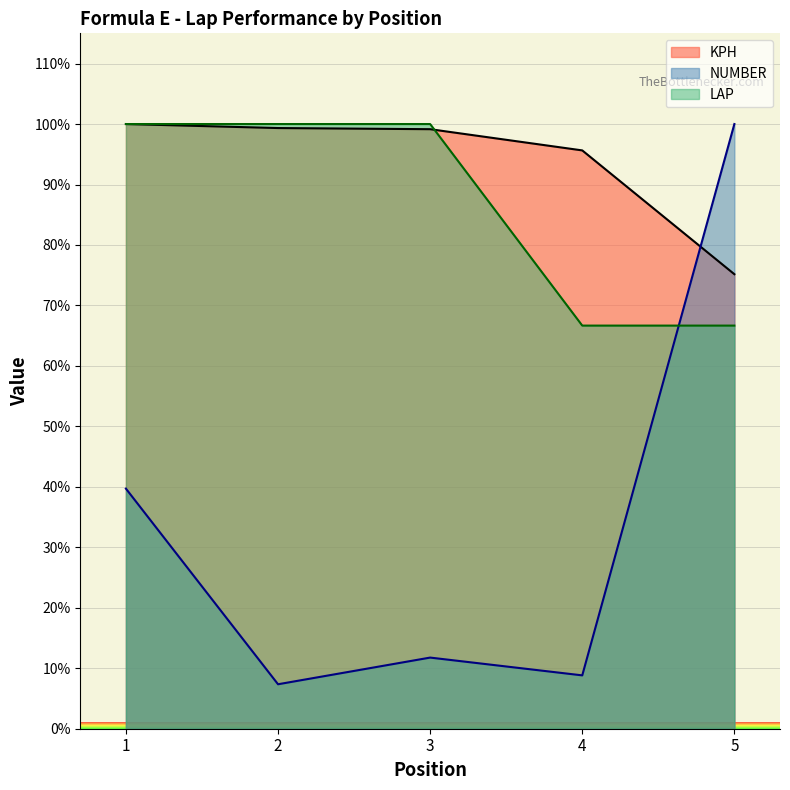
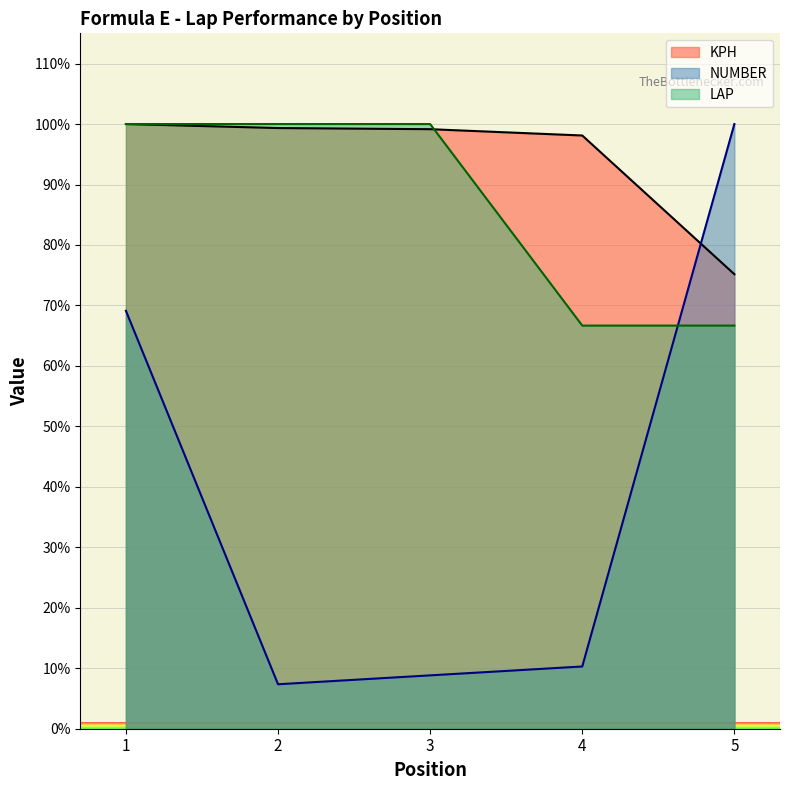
NUMBER, 1: 40% -> 69%
NUMBER, 3: 12% -> 9%
KPH, 4: 96% -> 98%
NUMBER, 4: 9% -> 10%
